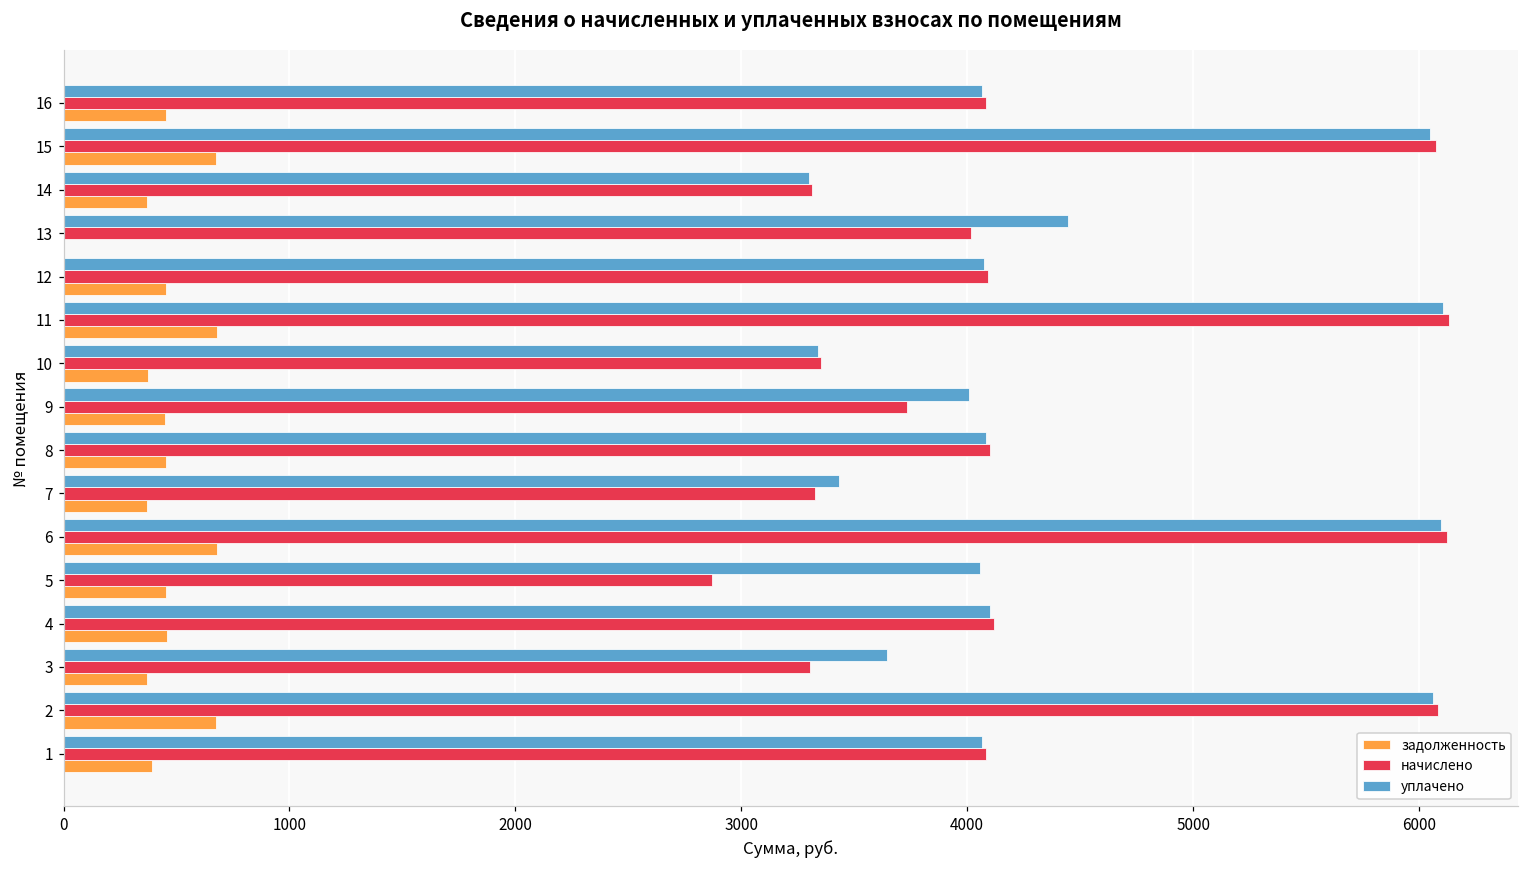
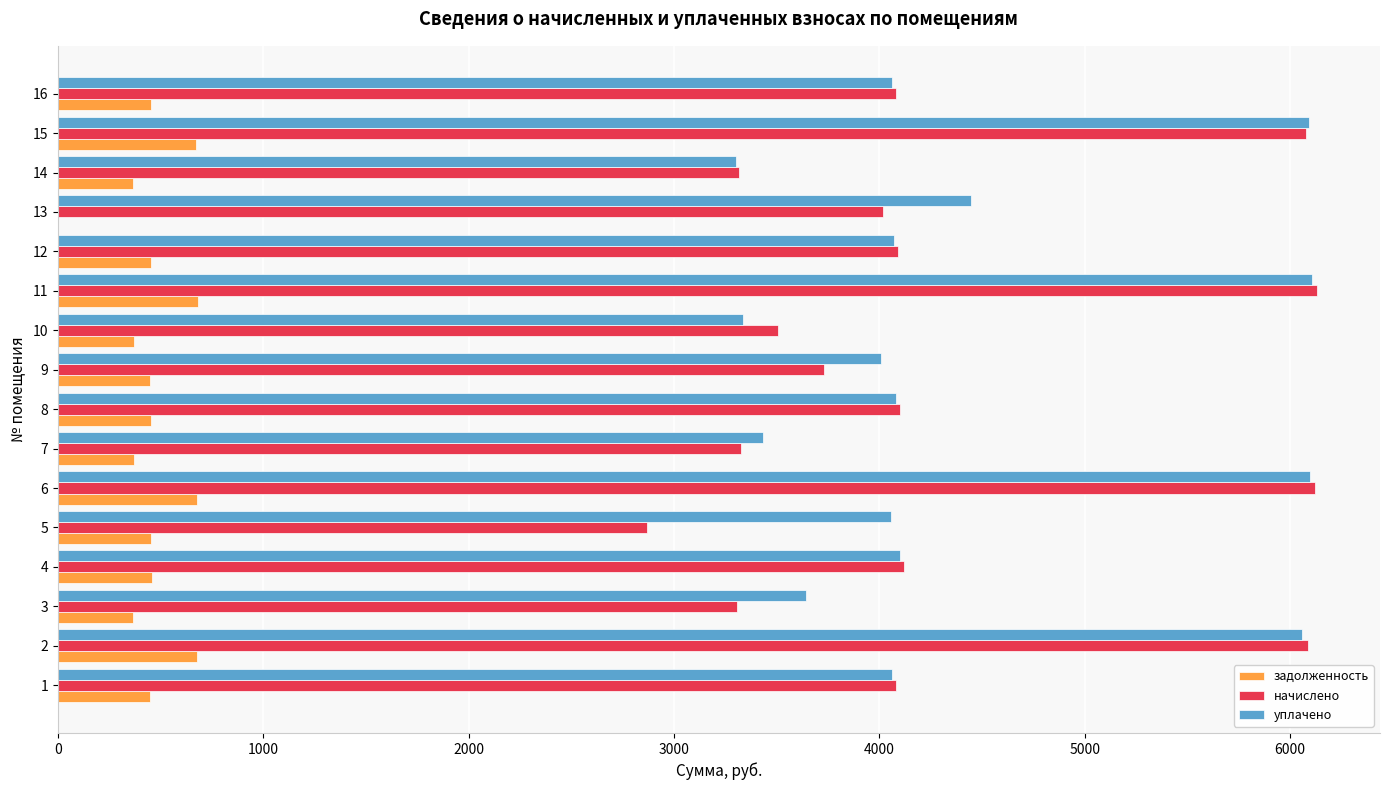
уплачено, 15: 6050 -> 6090
начислено, 10: 3350 -> 3500
задолженность, 1: 390 -> 450
